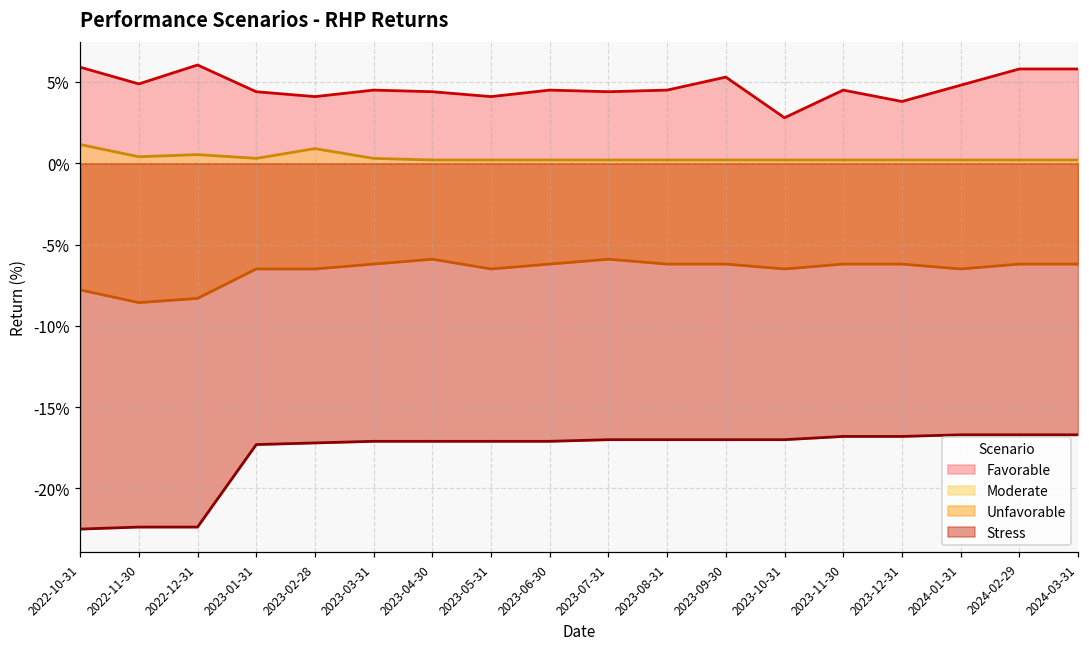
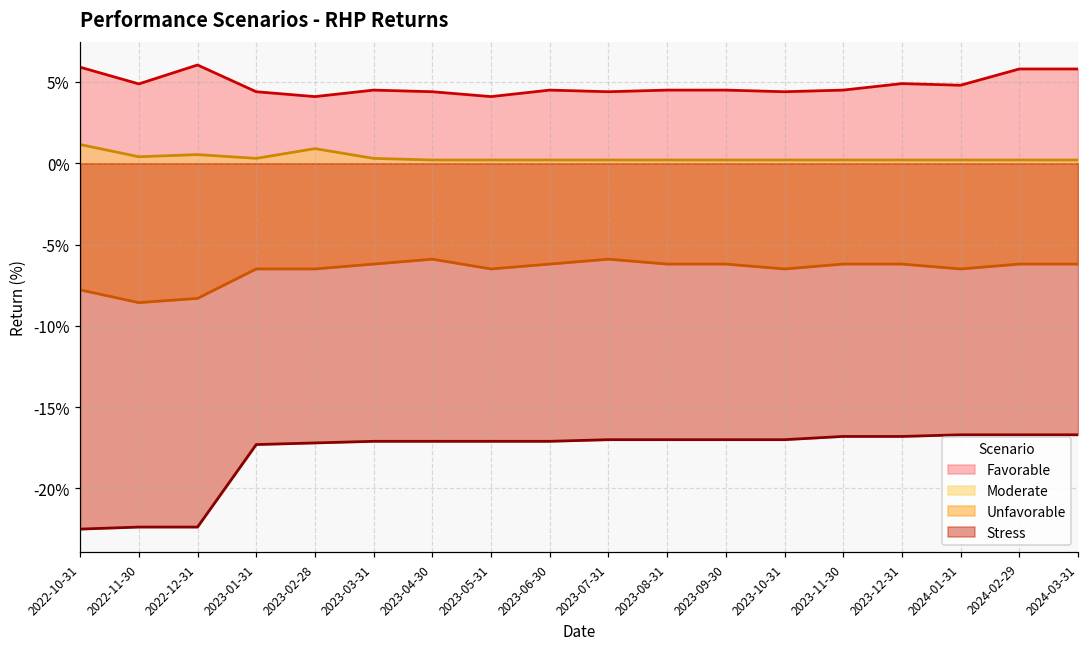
Favorable, 2023-09-30: 5.3% -> 4.5%
Favorable, 2023-10-31: 2.8% -> 4.4%
Favorable, 2023-12-31: 3.8% -> 4.9%
